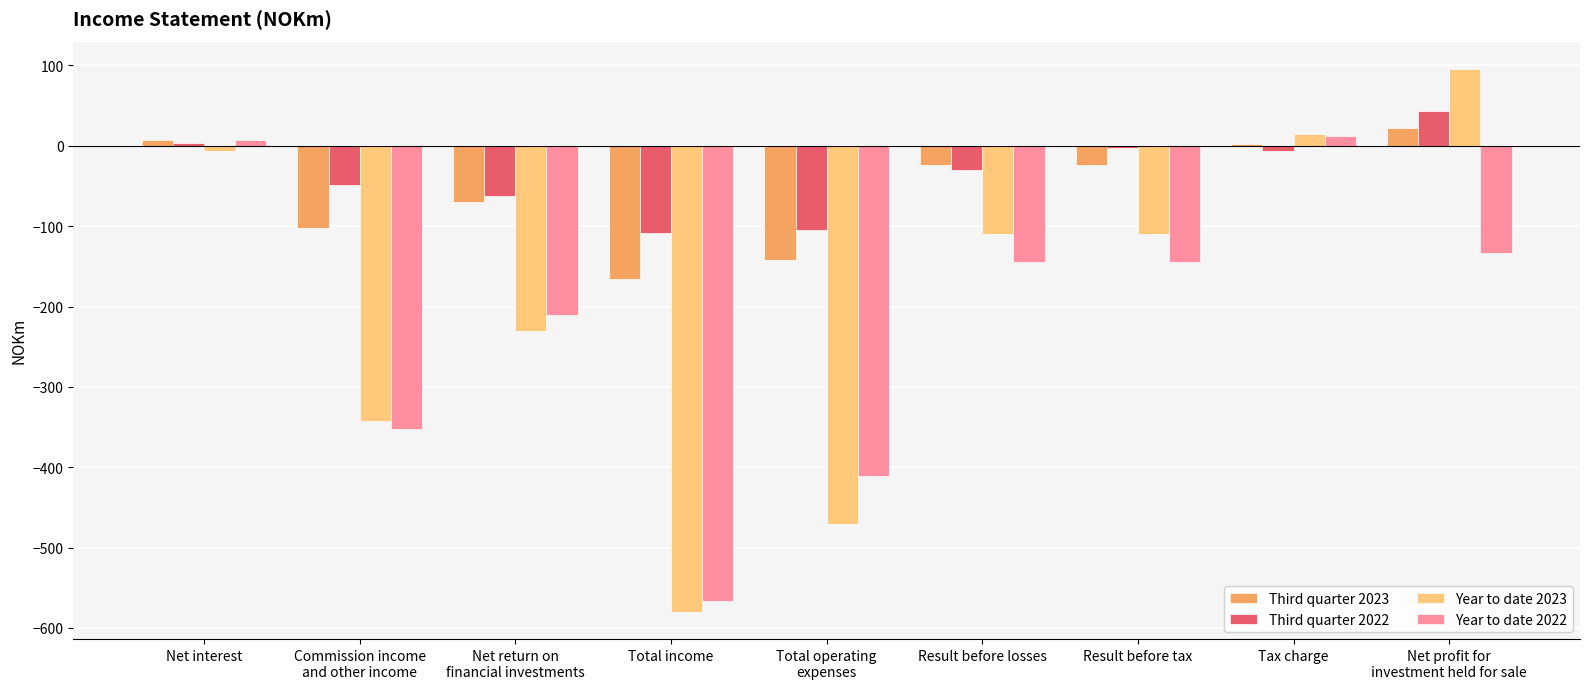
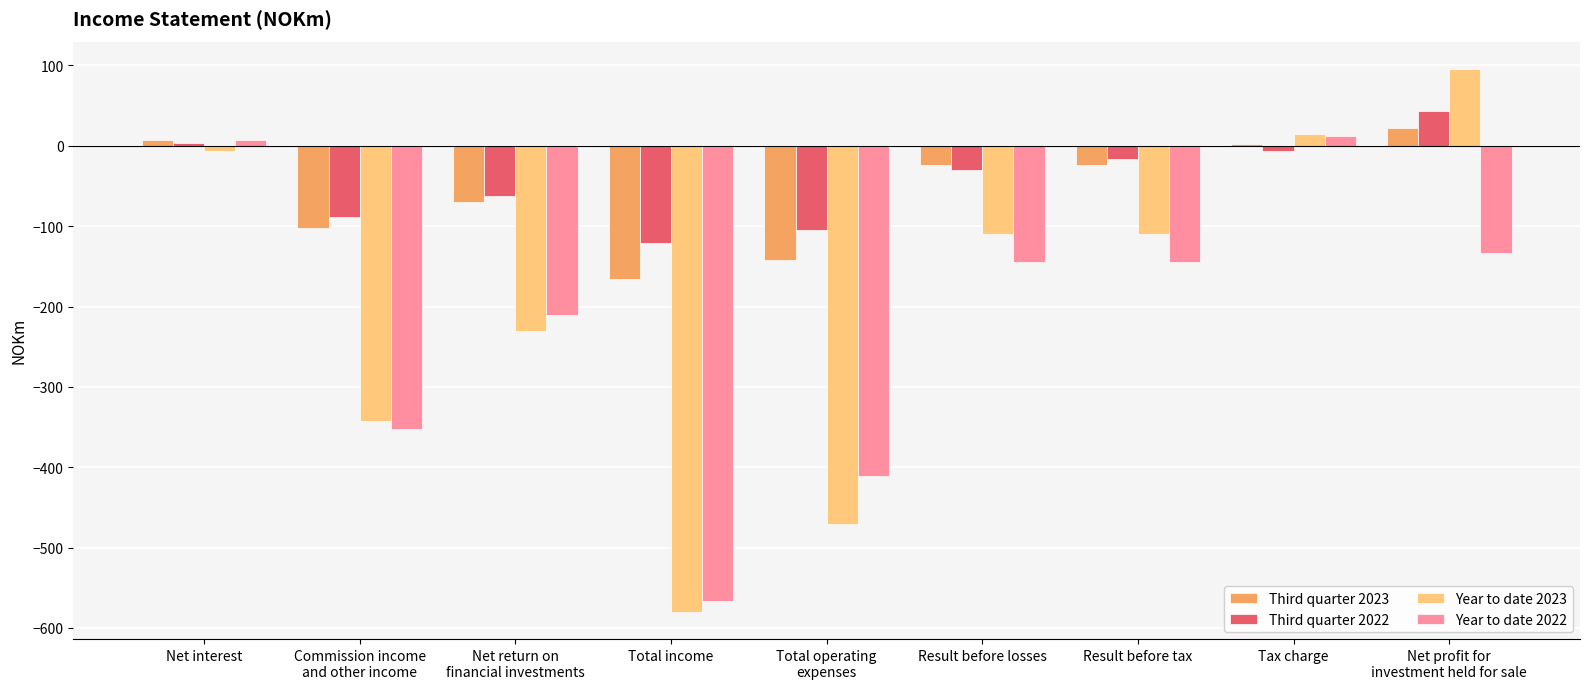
Third quarter 2022, Commission income and other income: -50 -> -90
Third quarter 2022, Total income: -110 -> -120
Third quarter 2022, Result before tax: 0 -> -20
